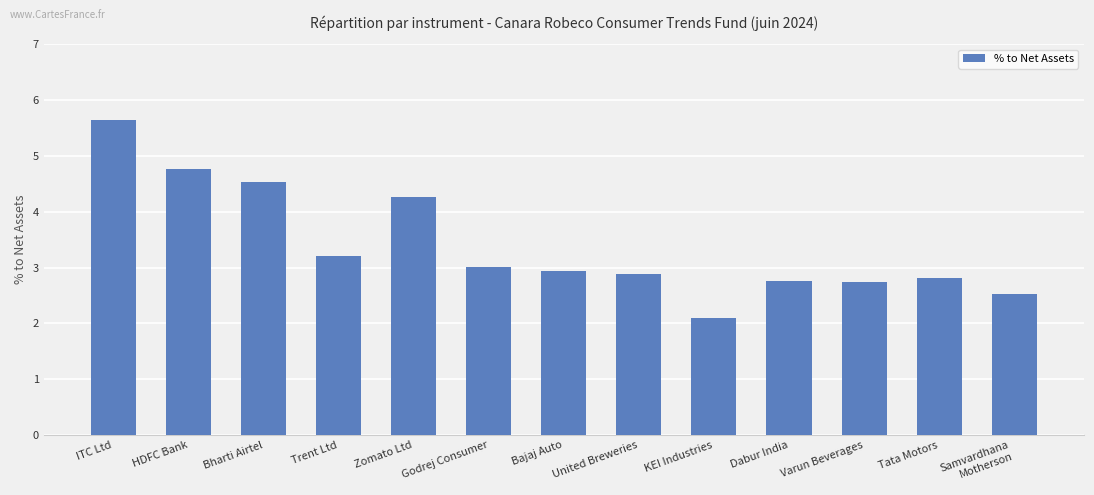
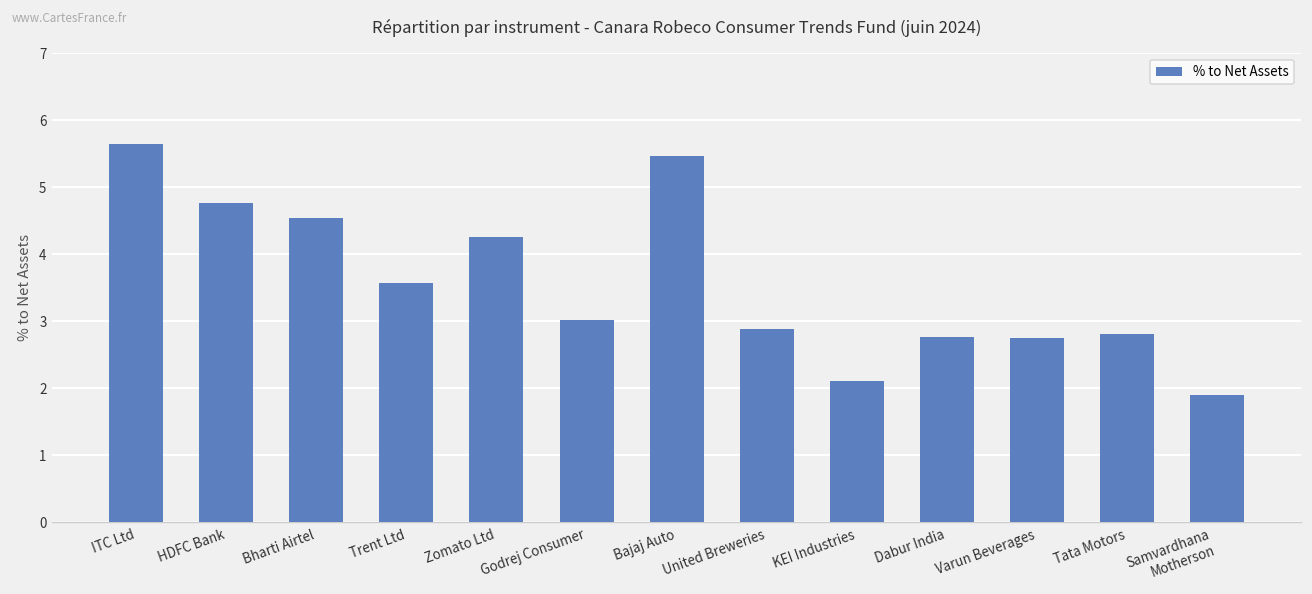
Trent Ltd: 3.2 -> 3.6
Bajaj Auto: 2.9 -> 5.5
Samvardhana Motherson: 2.5 -> 1.9
